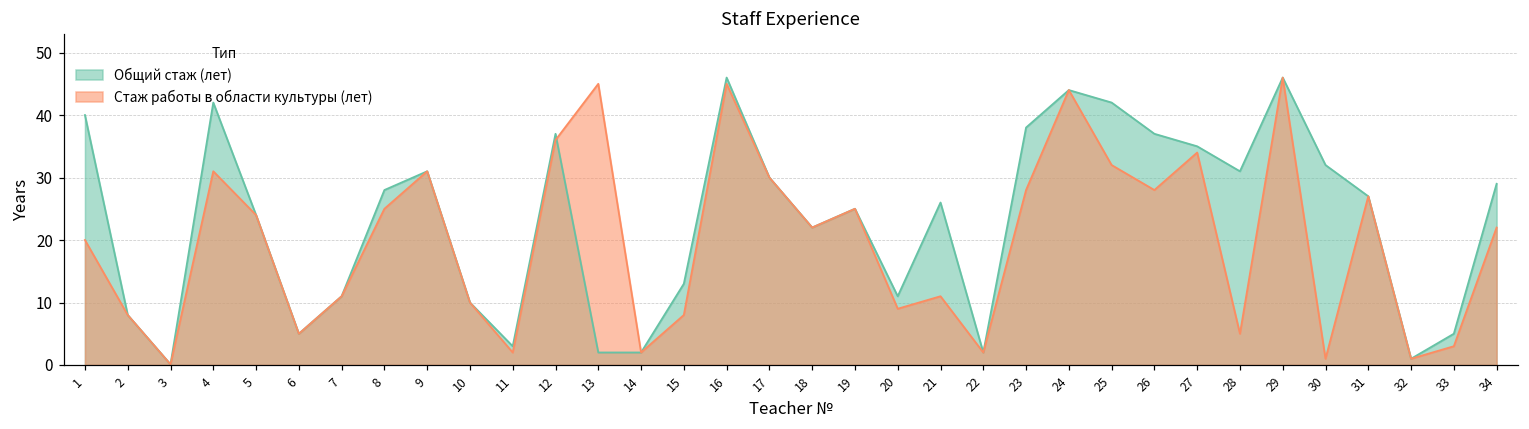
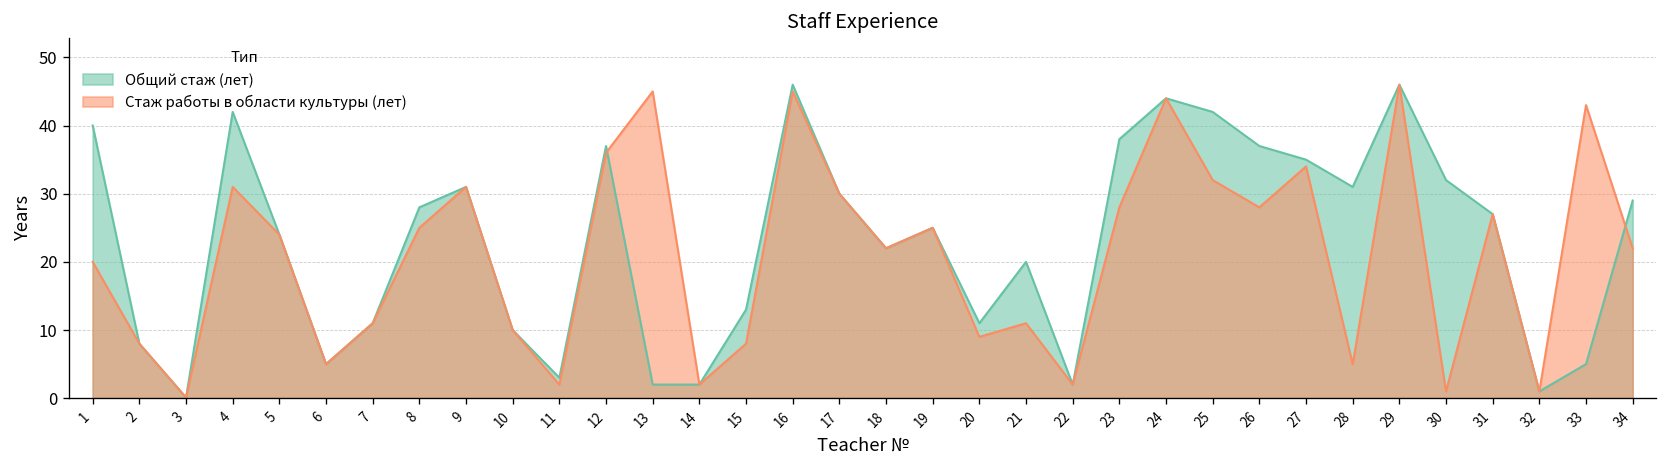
Общий стаж (лет), 21: 26 -> 20
Стаж работы в области культуры (лет), 33: 3 -> 43
